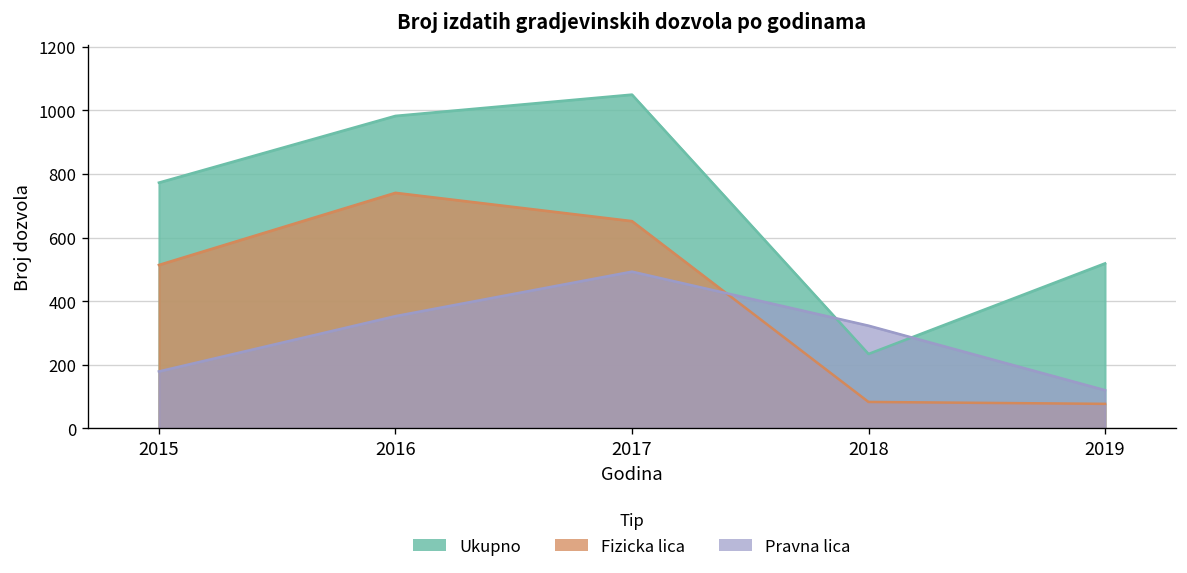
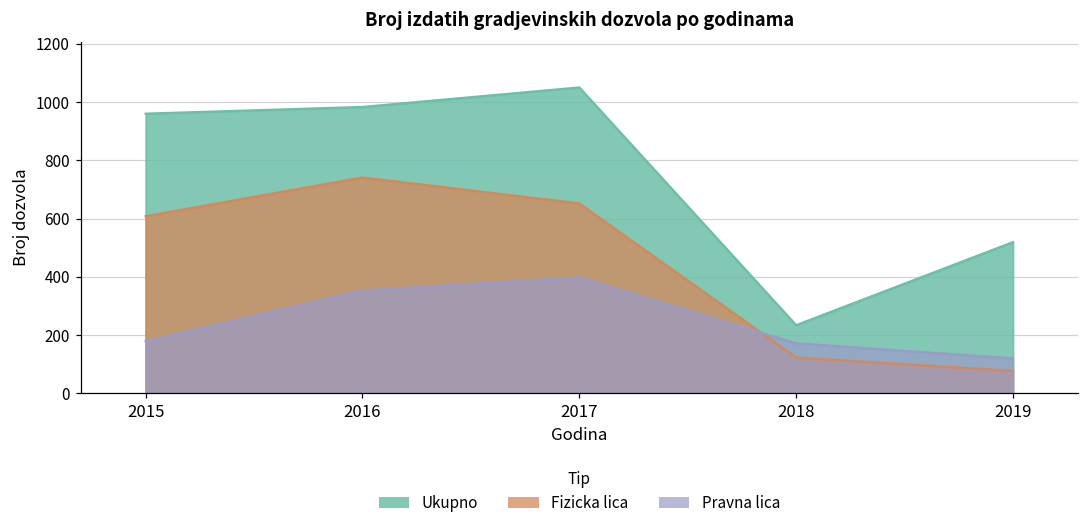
Ukupno, 2015: 770 -> 960
Fizicka lica, 2015: 510 -> 610
Pravna lica, 2017: 490 -> 400
Fizicka lica, 2018: 80 -> 120
Pravna lica, 2018: 320 -> 170
